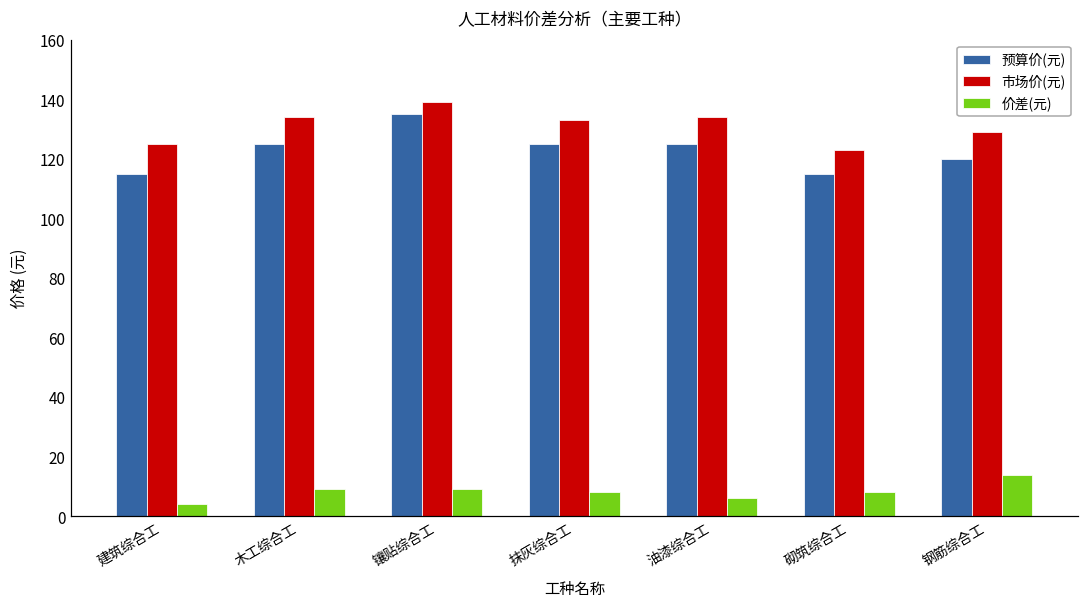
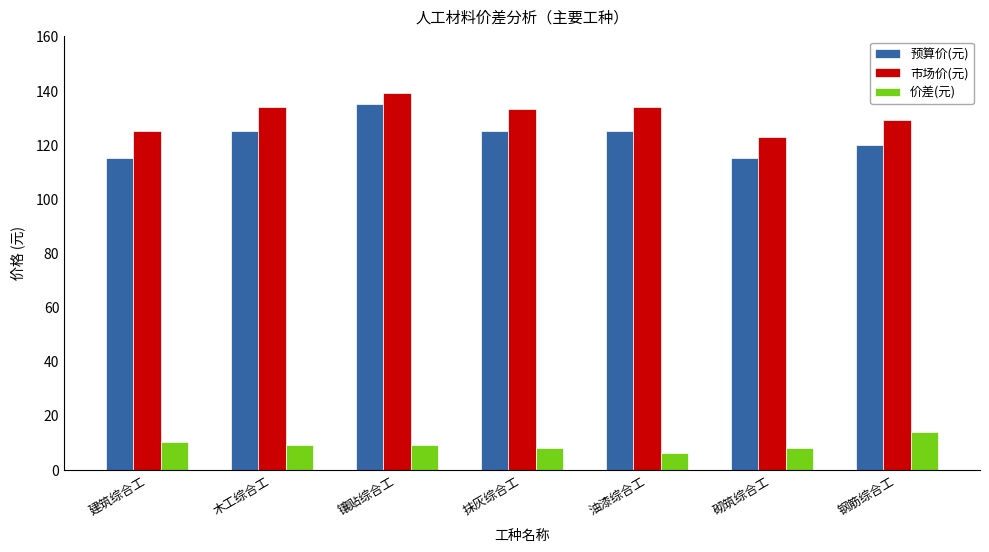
价差(元), 建筑综合工: 4 -> 10
